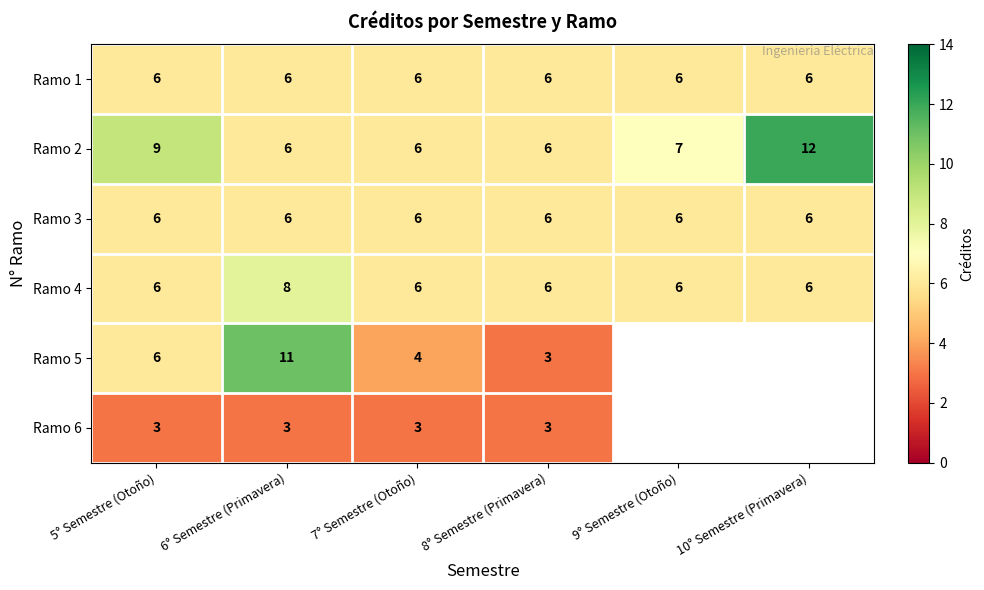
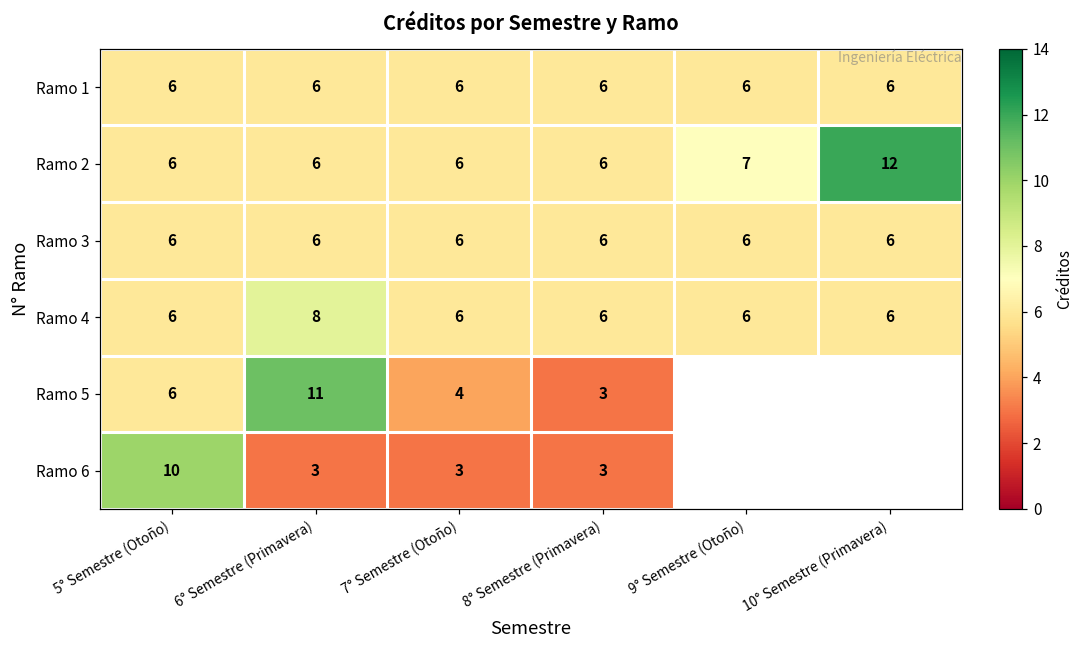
Ramo 2, 5° Semestre (Otoño): 9 -> 6
Ramo 6, 5° Semestre (Otoño): 3 -> 10
